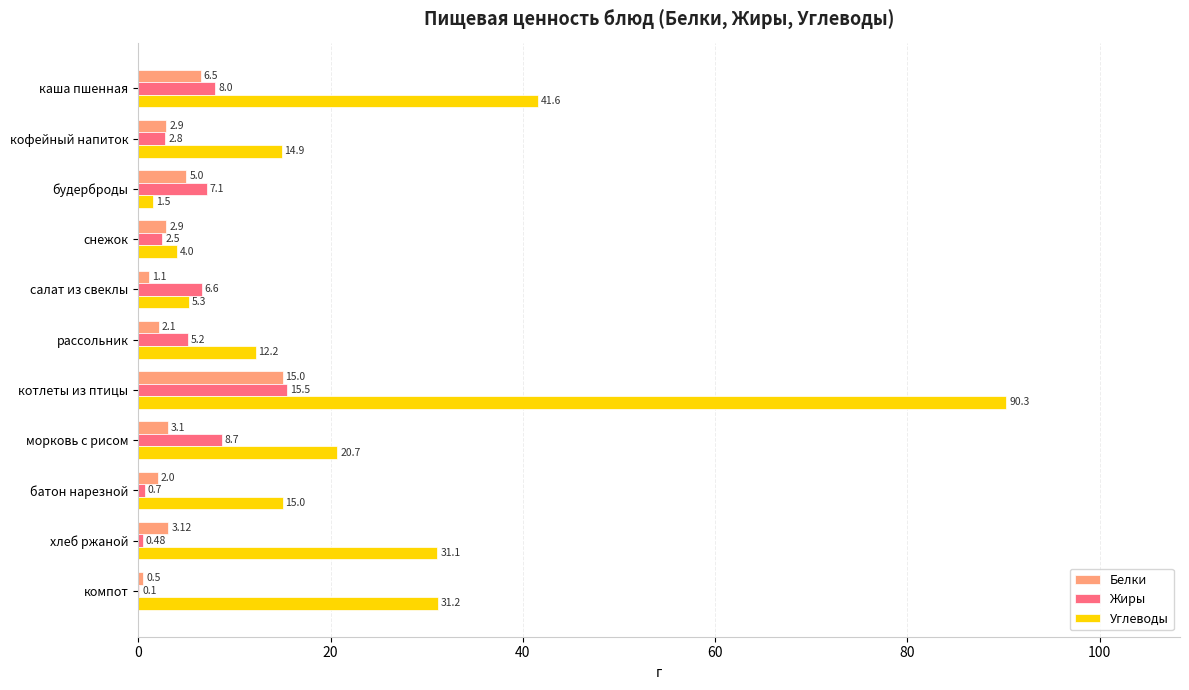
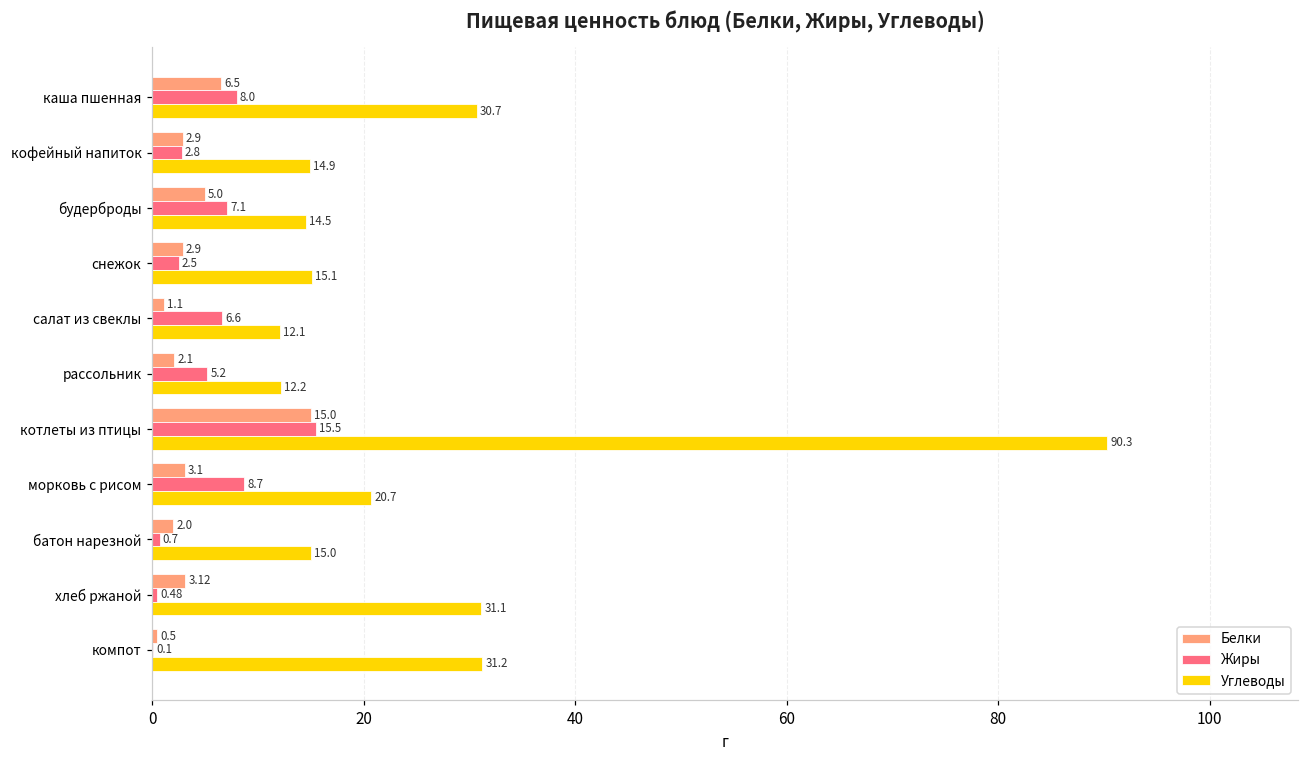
Углеводы, каша пшенная: 41.6 -> 30.7
Углеводы, будерброды: 1.5 -> 14.5
Углеводы, снежок: 4.0 -> 15.1
Углеводы, салат из свеклы: 5.3 -> 12.1
